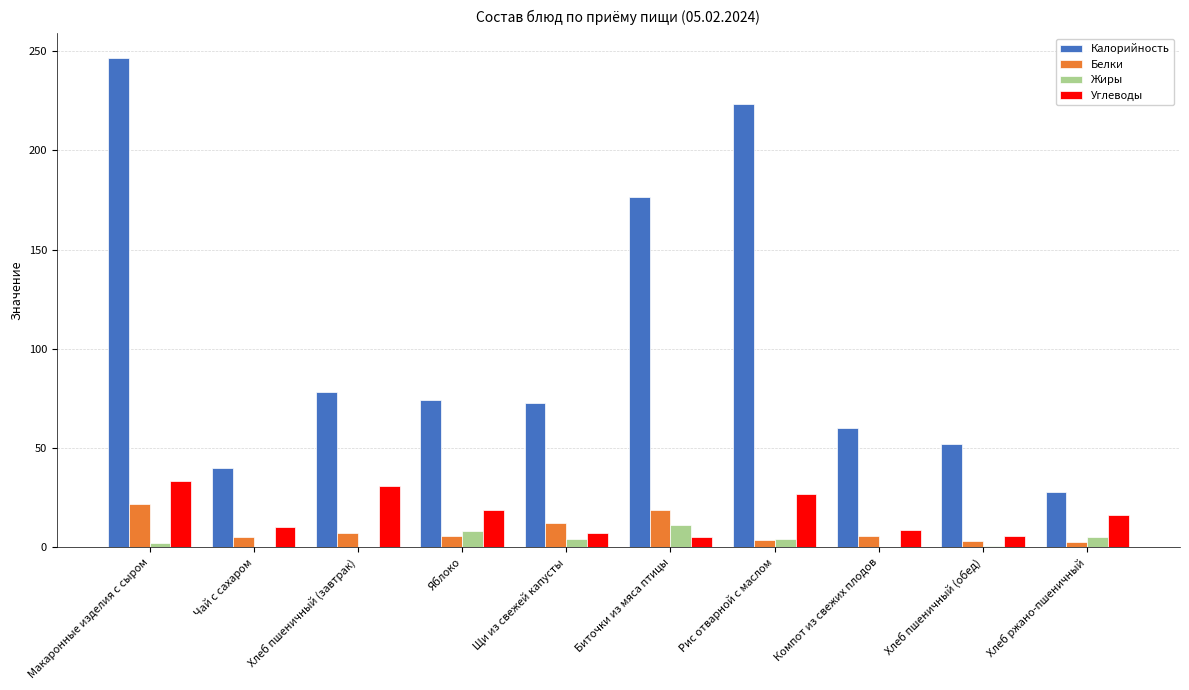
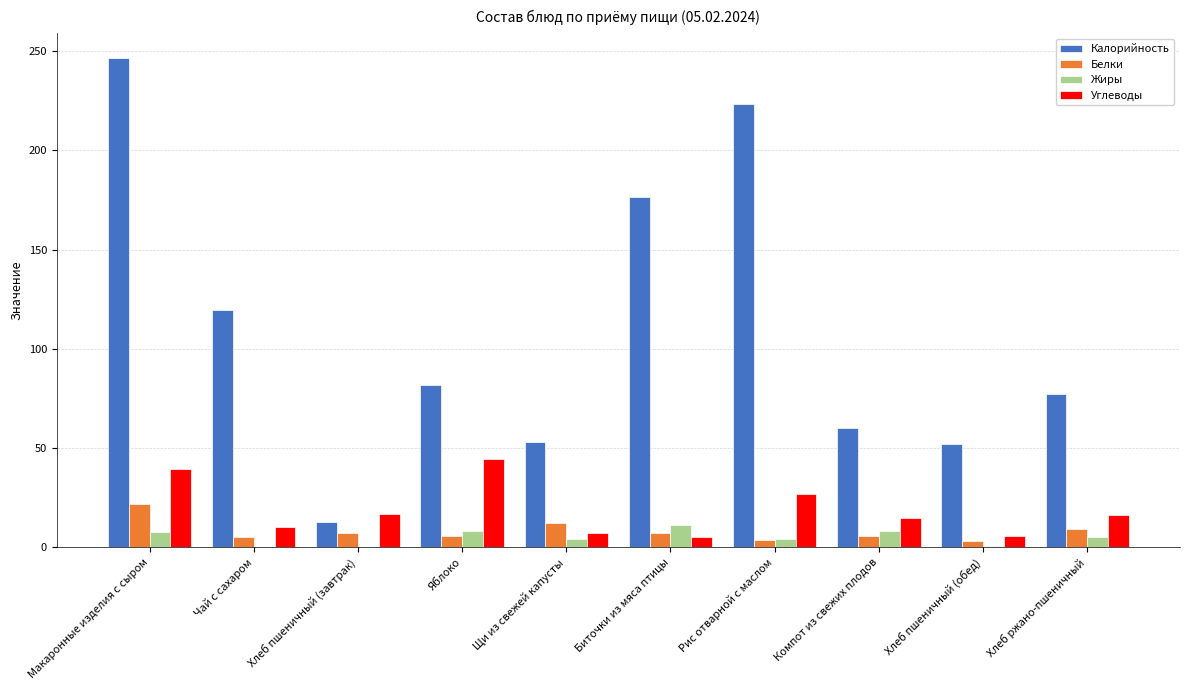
Жиры, Макаронные изделия с сыром: 2 -> 8
Углеводы, Макаронные изделия с сыром: 33 -> 39
Калорийность, Чай с сахаром: 40 -> 119
Калорийность, Хлеб пшеничный (завтрак): 78 -> 13
Углеводы, Хлеб пшеничный (завтрак): 31 -> 17
Калорийность, Яблоко: 74 -> 82
Углеводы, Яблоко: 19 -> 45
Калорийность, Щи из свежей капусты: 73 -> 53
Белки, Биточки из мяса птицы: 19 -> 7
Жиры, Компот из свежих плодов: 0 -> 8
Углеводы, Компот из свежих плодов: 8 -> 15
Калорийность, Хлеб ржано-пшеничный: 28 -> 77
Белки, Хлеб ржано-пшеничный: 3 -> 9
